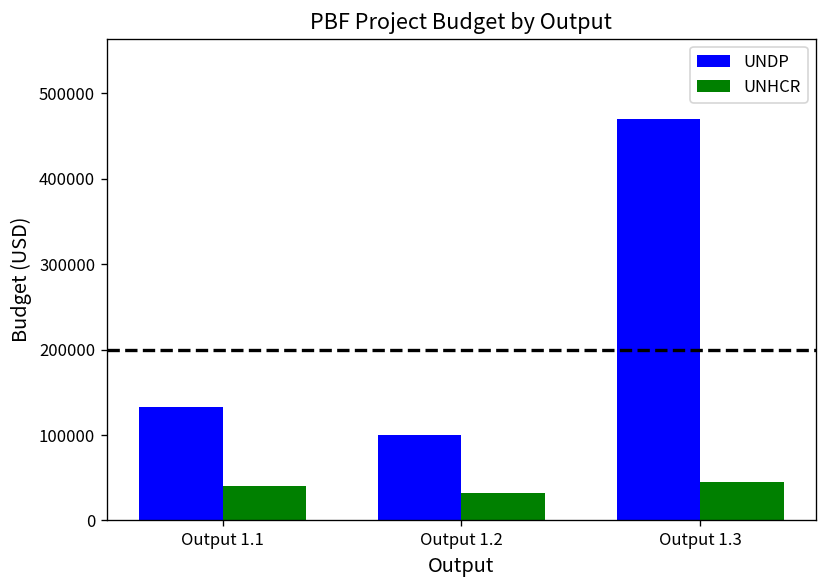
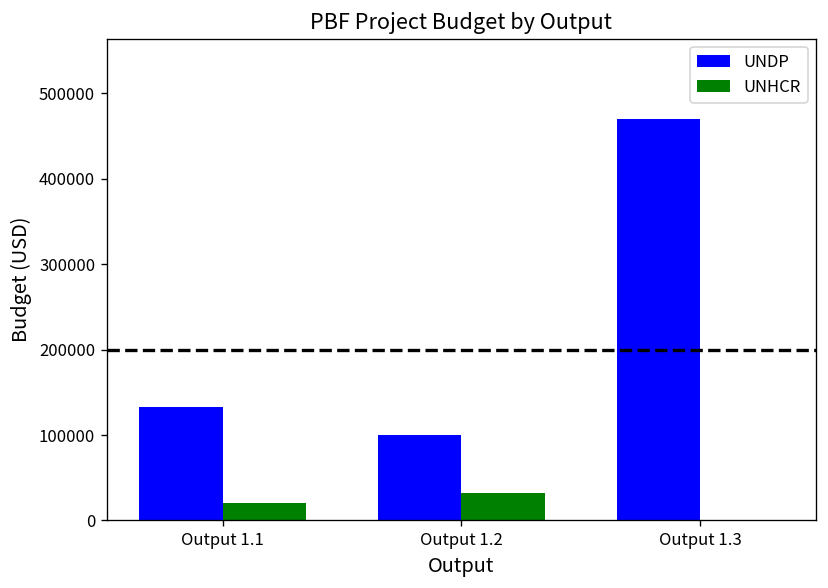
UNHCR, Output 1.1: 40000 -> 20000
UNHCR, Output 1.3: 40000 -> 0
